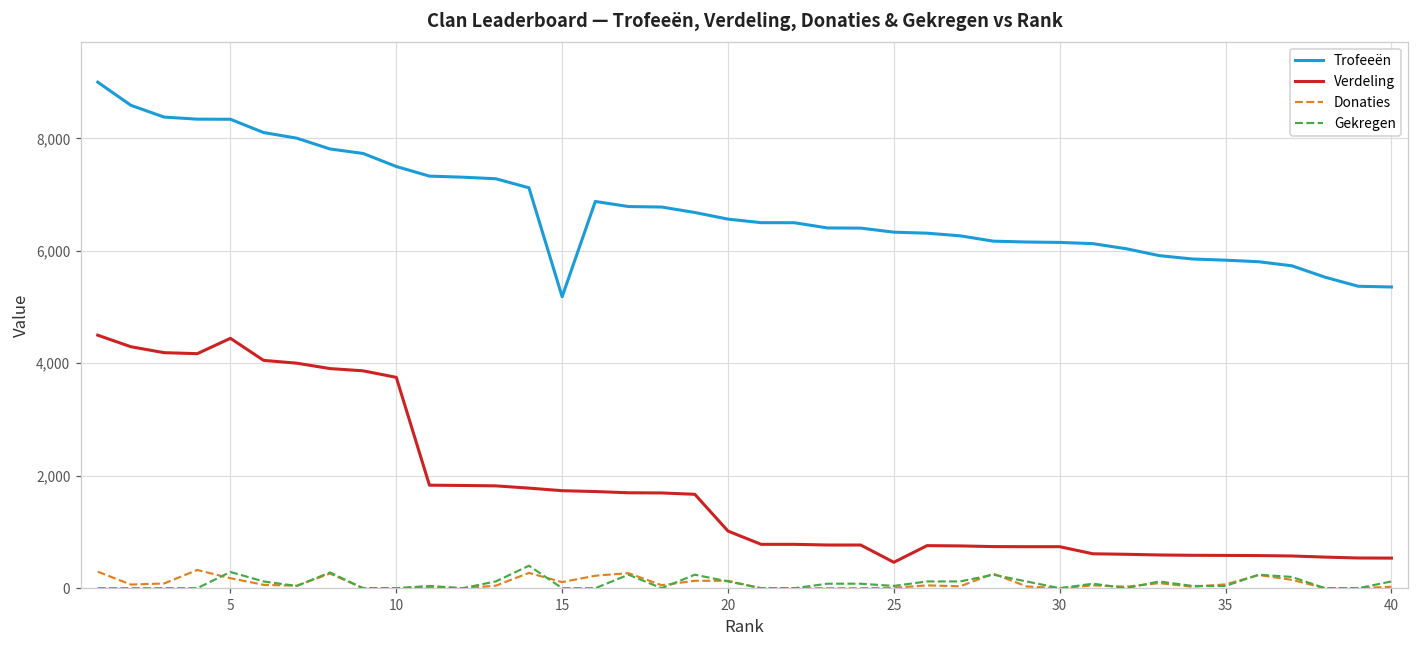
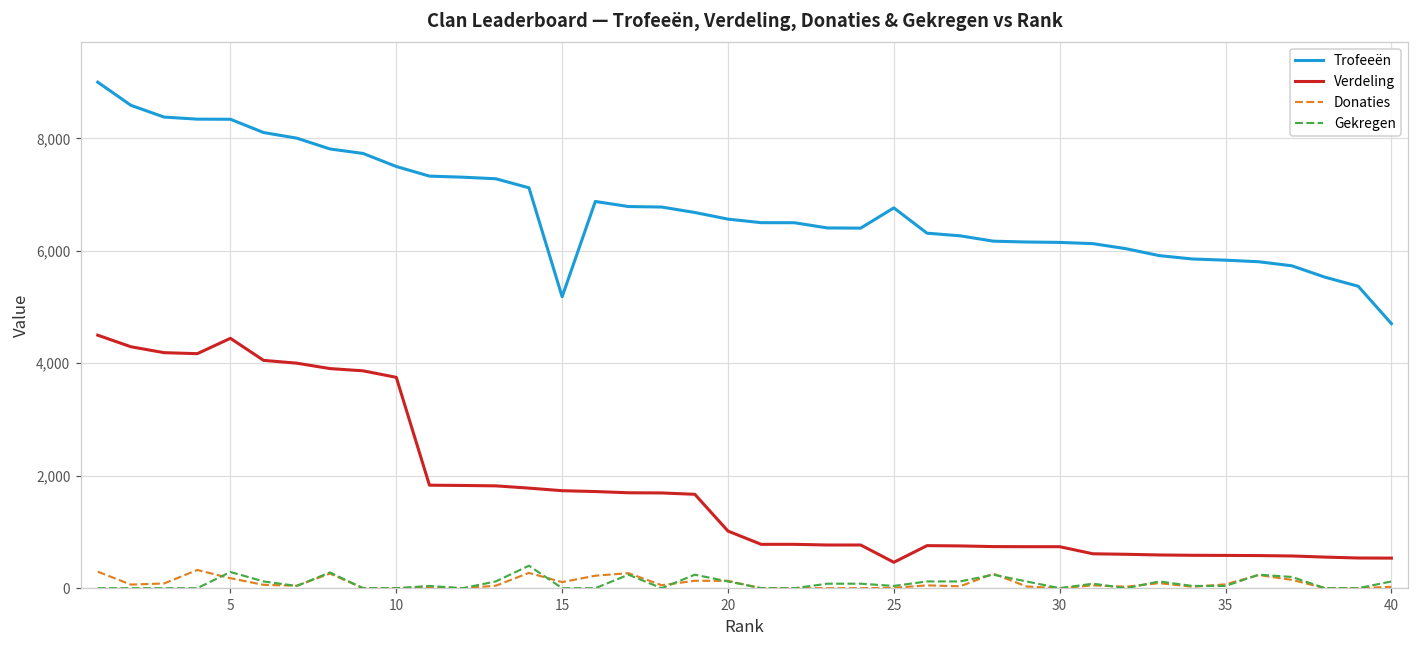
Trofeeën, 25: 6,300 -> 6,800
Trofeeën, 40: 5,400 -> 4,700
